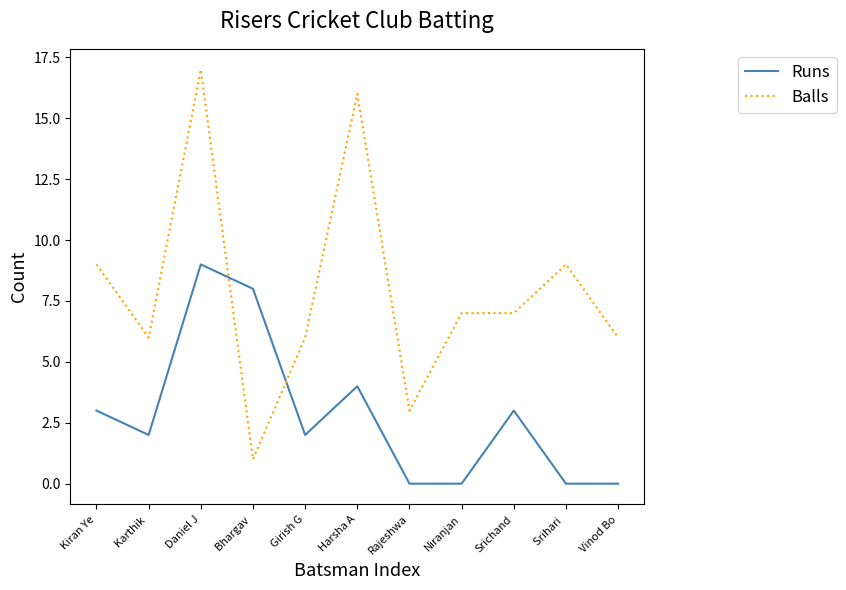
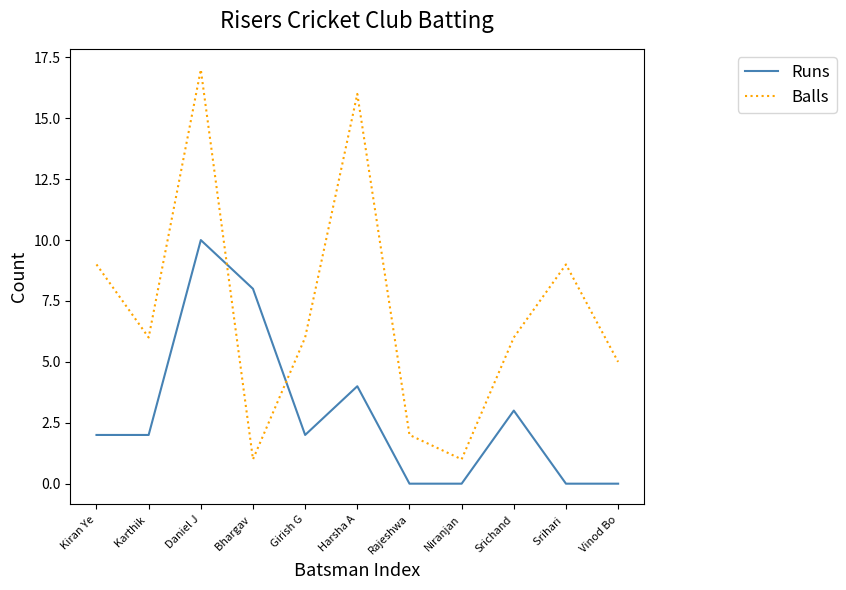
Runs, Kiran Ye: 3 -> 2
Runs, Daniel J: 9 -> 10
Balls, Rajeshwa: 3 -> 2
Balls, Niranjan: 7 -> 1
Balls, Srichand: 7 -> 6
Balls, Vinod Bo: 6 -> 5
